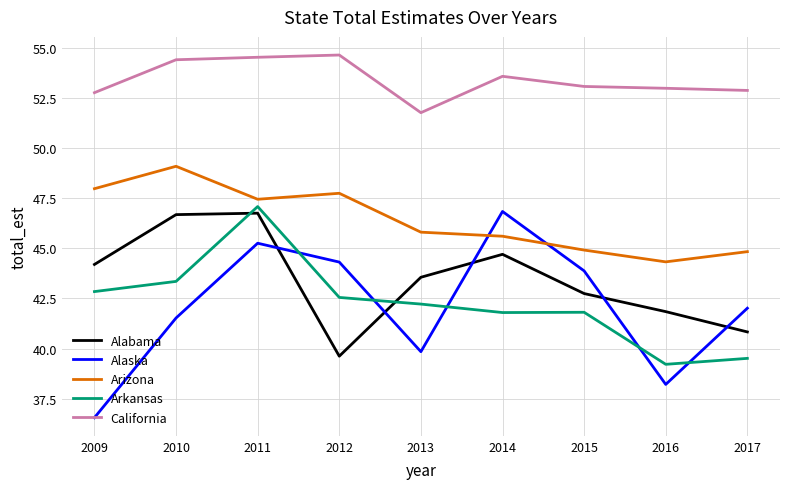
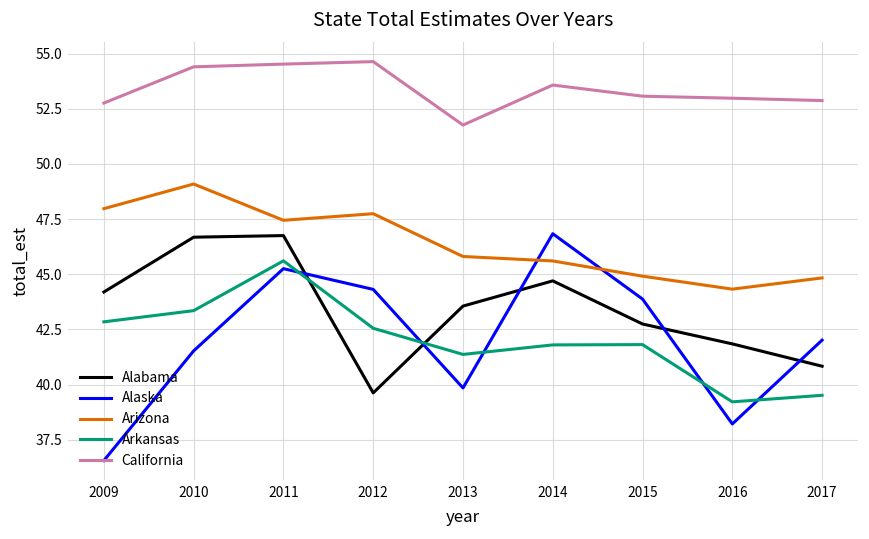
Arkansas, 2011: 47.1 -> 45.6
Arkansas, 2013: 42.2 -> 41.4
